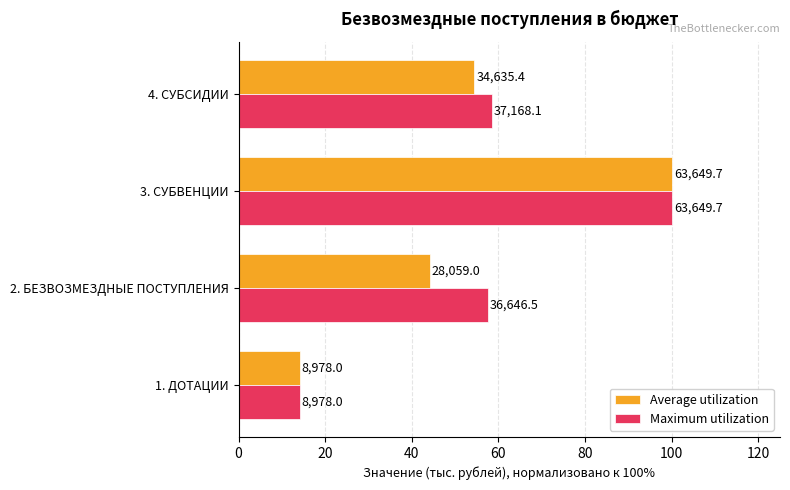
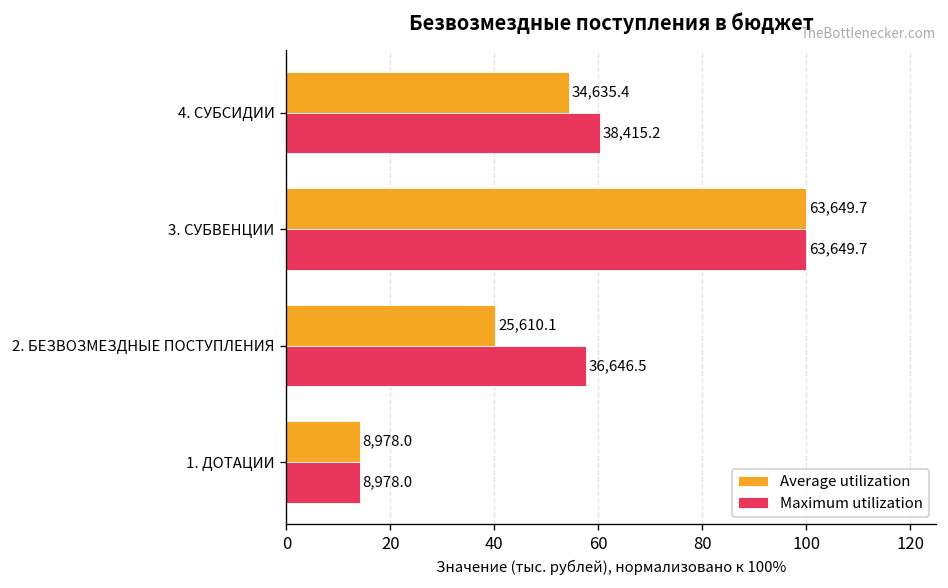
Maximum utilization, 4. СУБСИДИИ: 37,168.1 -> 38,415.2
Average utilization, 2. БЕЗВОЗМЕЗДНЫЕ ПОСТУПЛЕНИЯ: 28,059.0 -> 25,610.1
